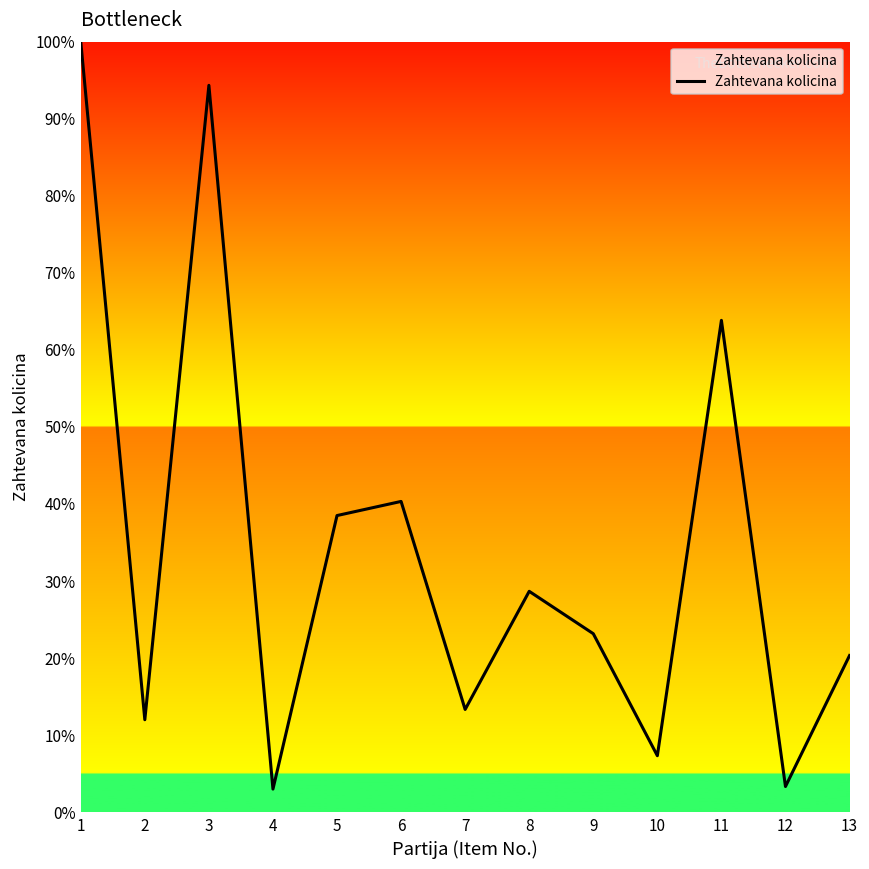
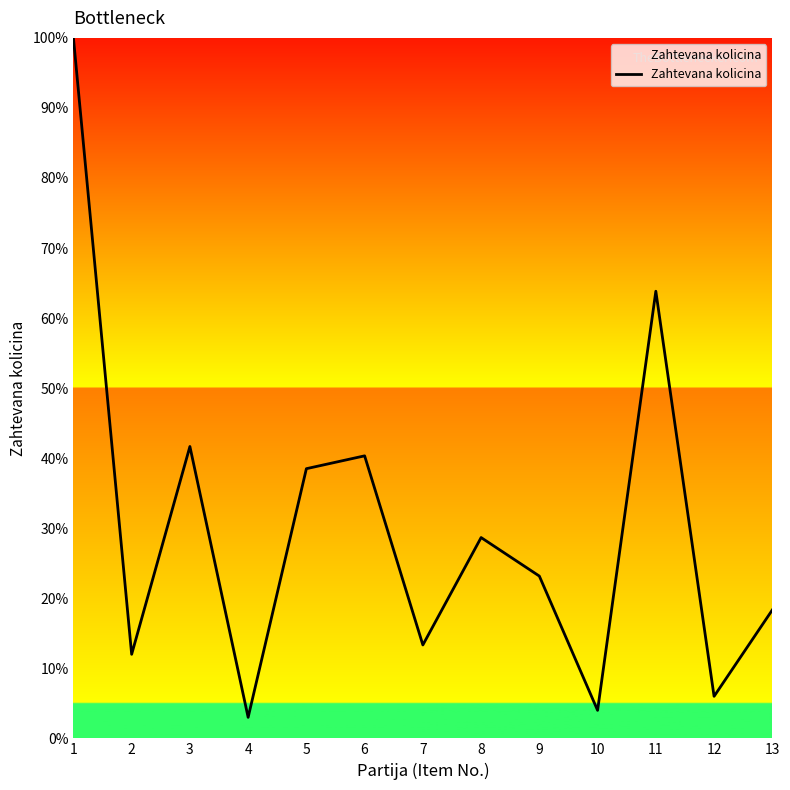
3: 94% -> 42%
10: 7% -> 4%
12: 3% -> 6%
13: 20% -> 18%
